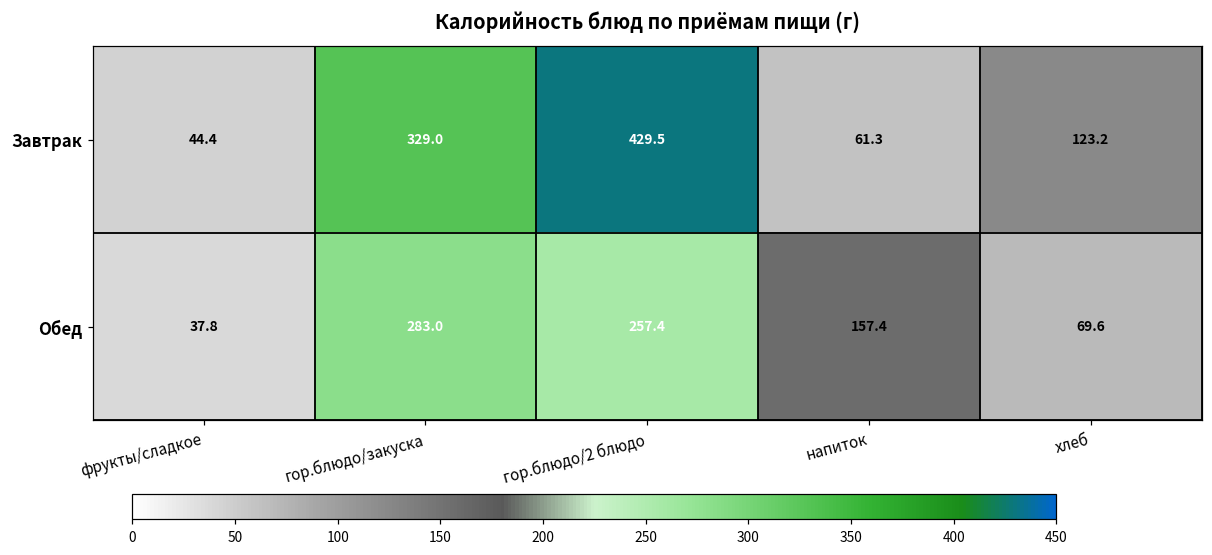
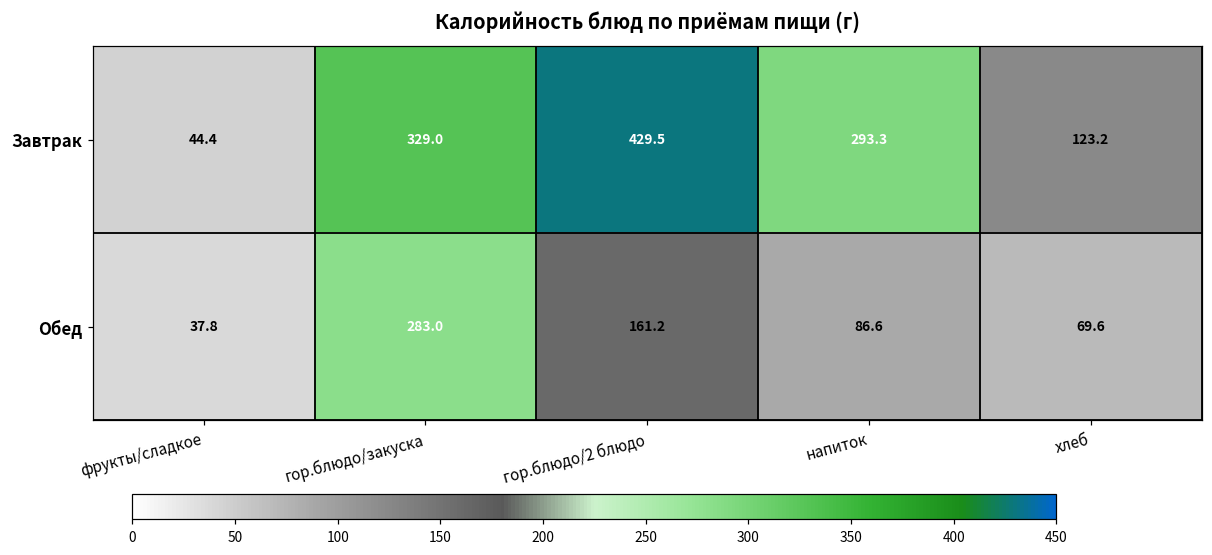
Завтрак, напиток: 61.3 -> 293.3
Обед, гор.блюдо/2 блюдо: 257.4 -> 161.2
Обед, напиток: 157.4 -> 86.6
